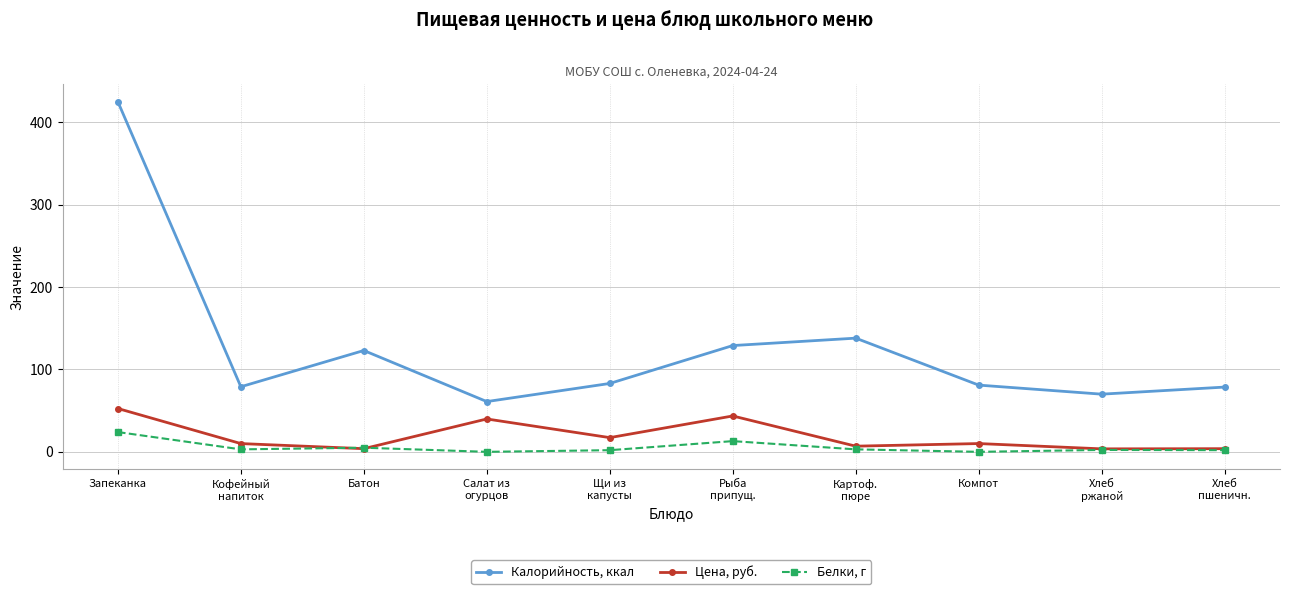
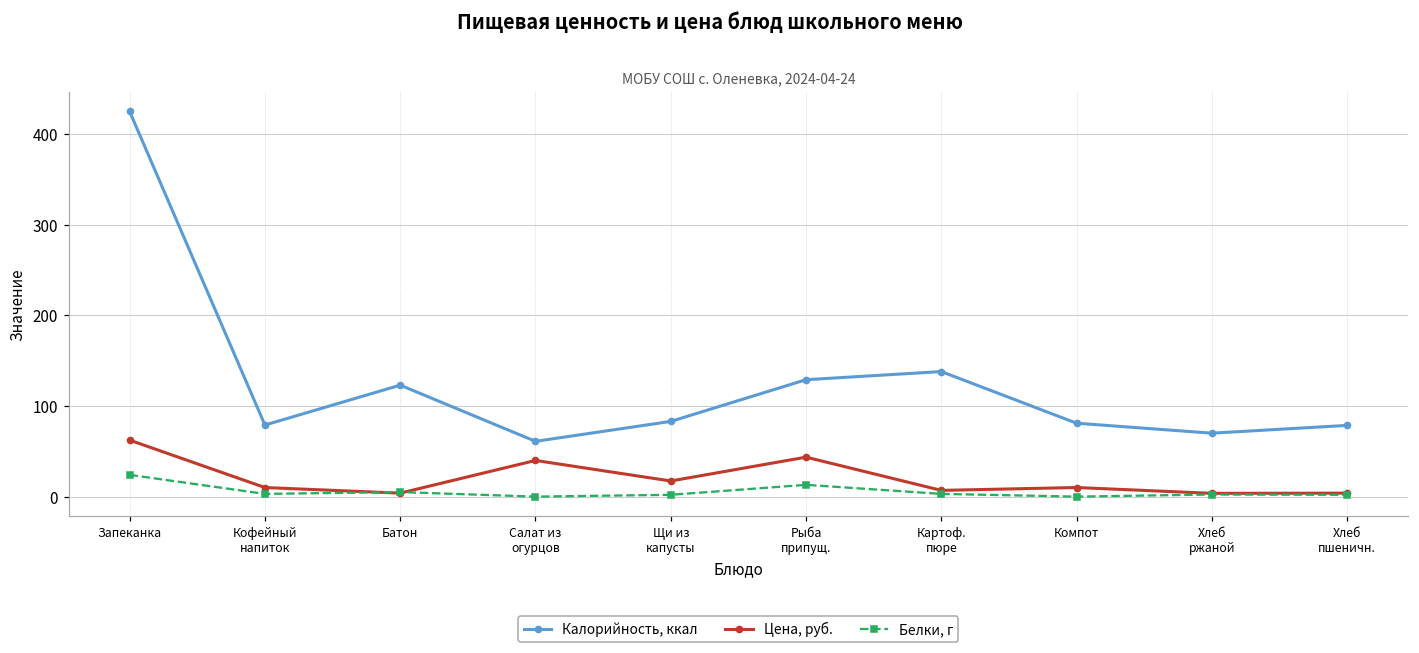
Цена, руб., Запеканка: 50 -> 60
